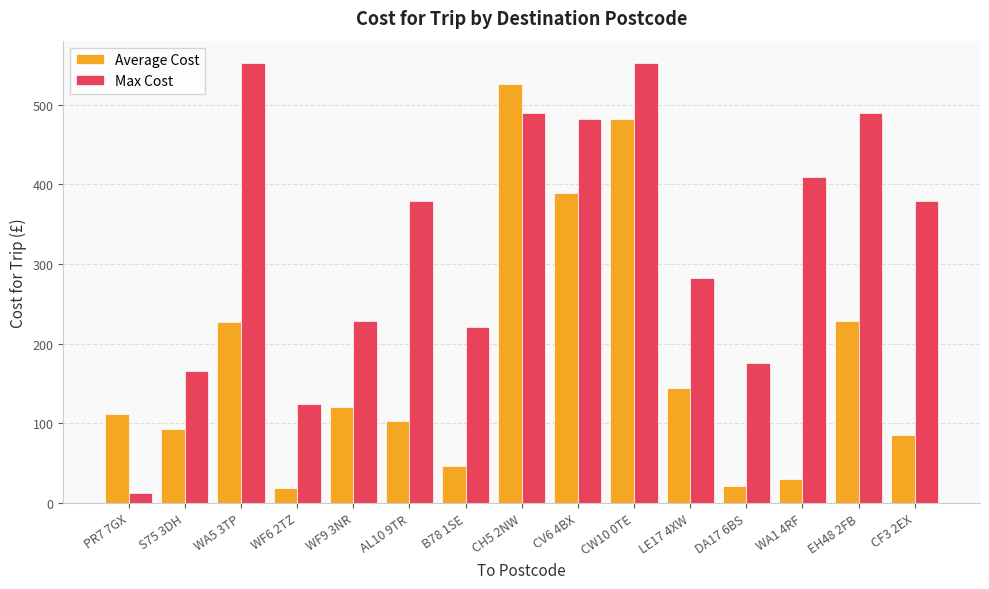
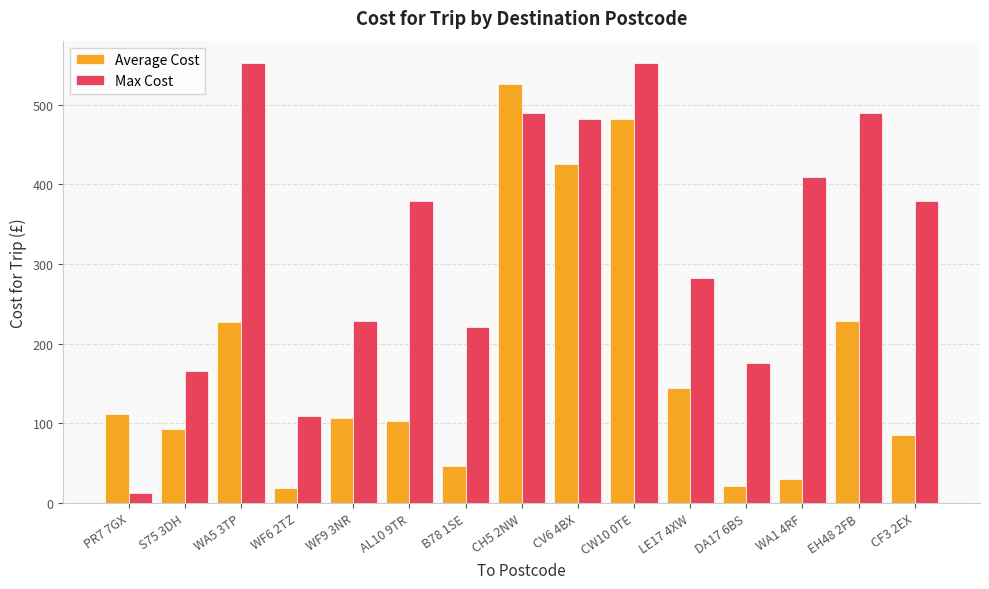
Max Cost, WF6 2TZ: 120 -> 110
Average Cost, WF9 3NR: 120 -> 110
Average Cost, CV6 4BX: 390 -> 430
